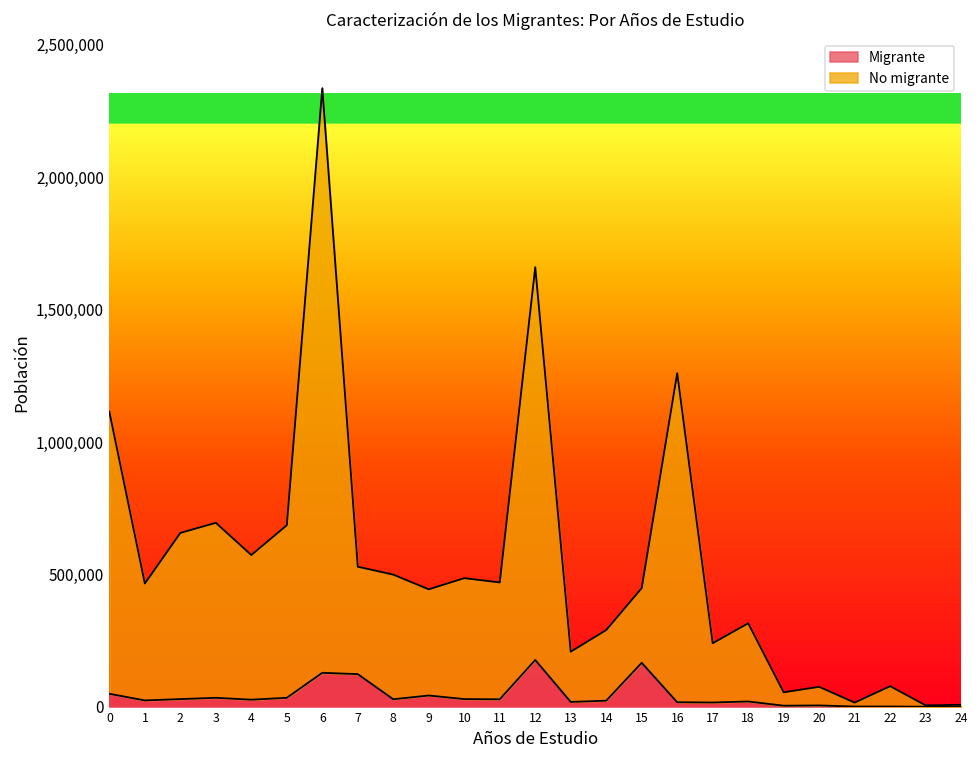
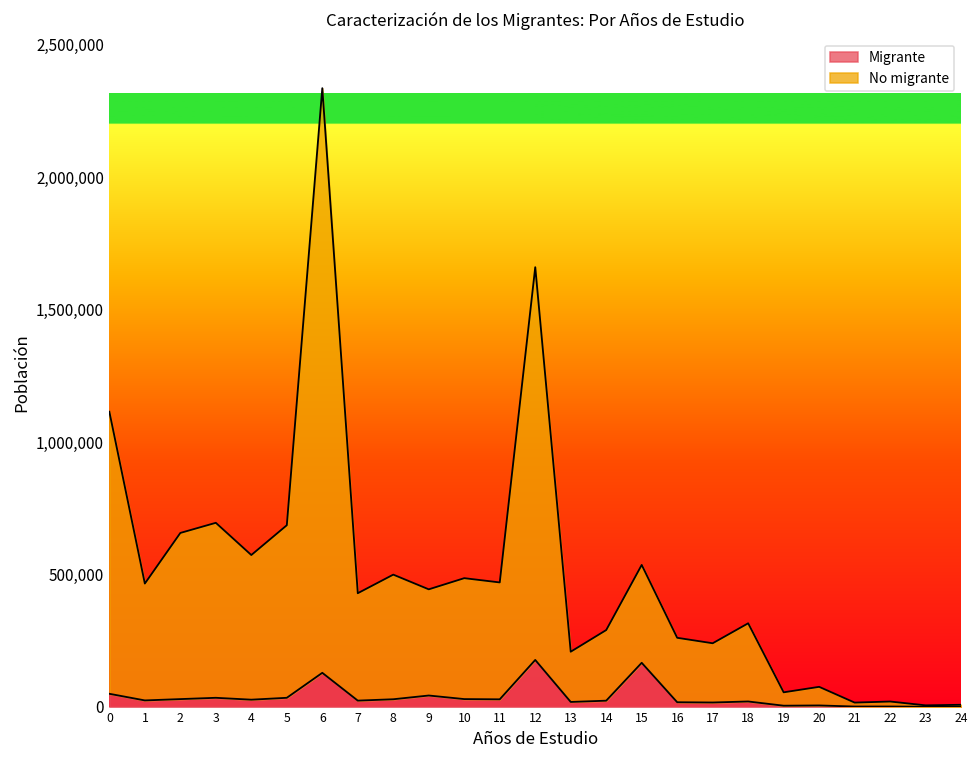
Migrante, 7: 120,000 -> 20,000
No migrante, 15: 280,000 -> 370,000
No migrante, 16: 1,240,000 -> 240,000
No migrante, 22: 80,000 -> 20,000
